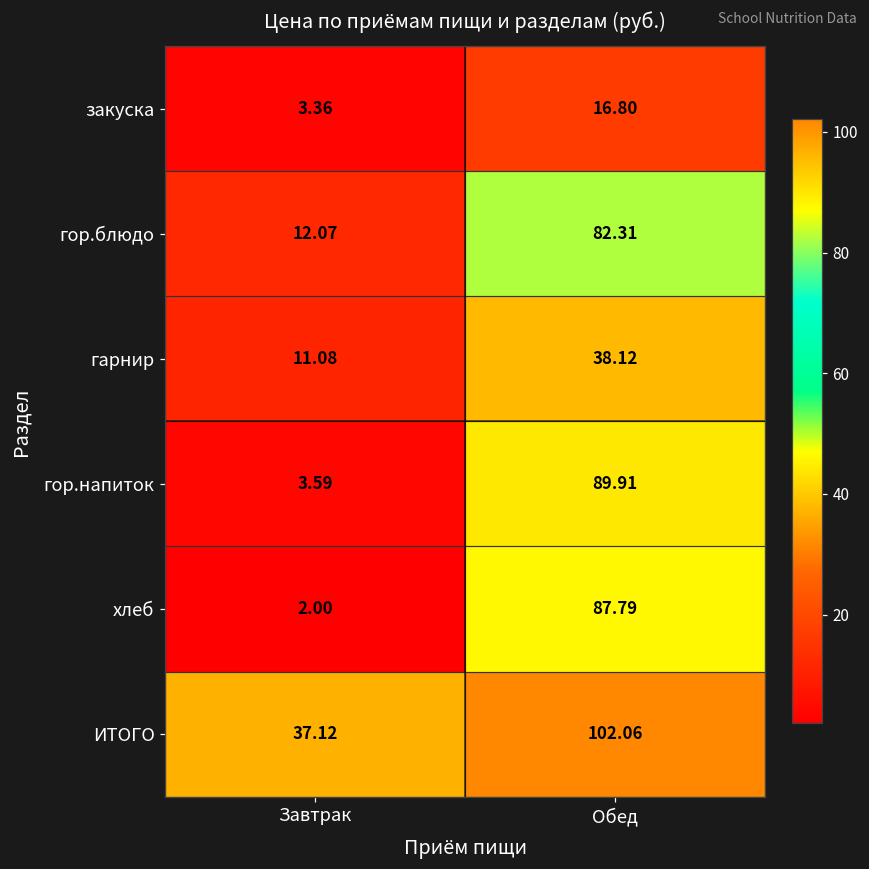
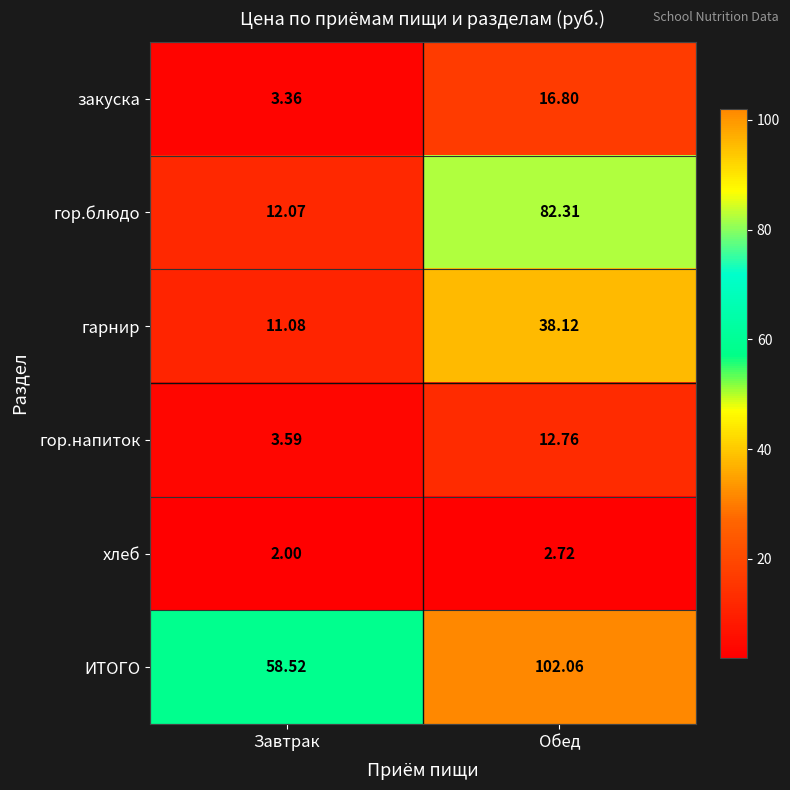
гор.напиток, Обед: 89.91 -> 12.76
хлеб, Обед: 87.79 -> 2.72
ИТОГО, Завтрак: 37.12 -> 58.52
